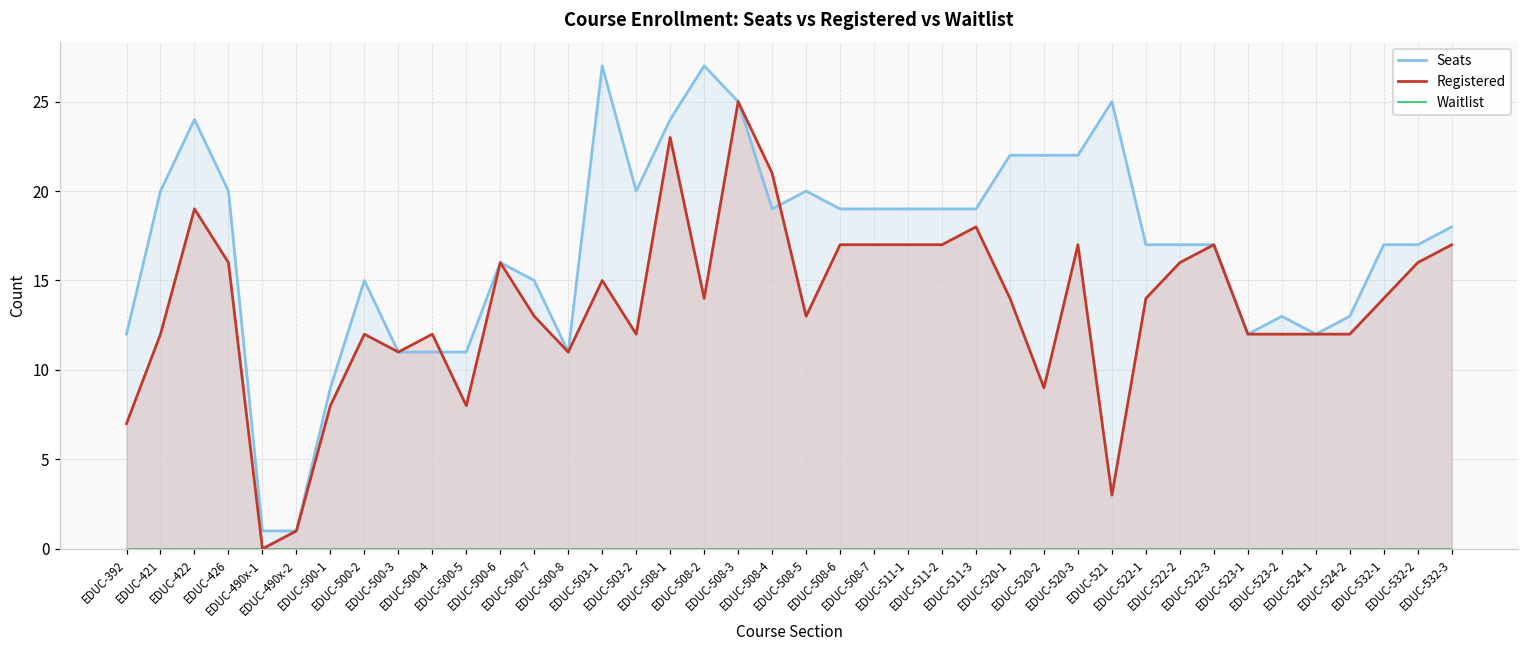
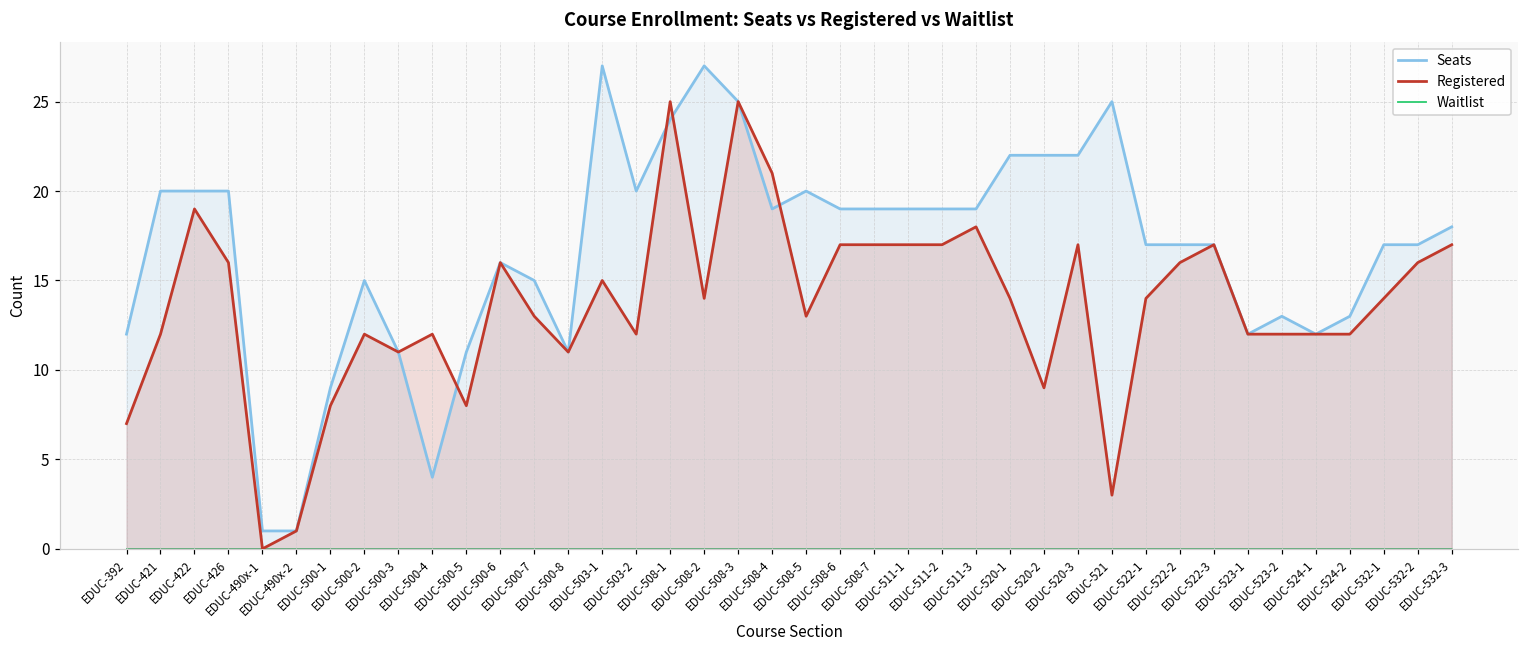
Seats, EDUC-422: 24 -> 20
Seats, EDUC-500-4: 11 -> 4
Registered, EDUC-508-1: 23 -> 25
